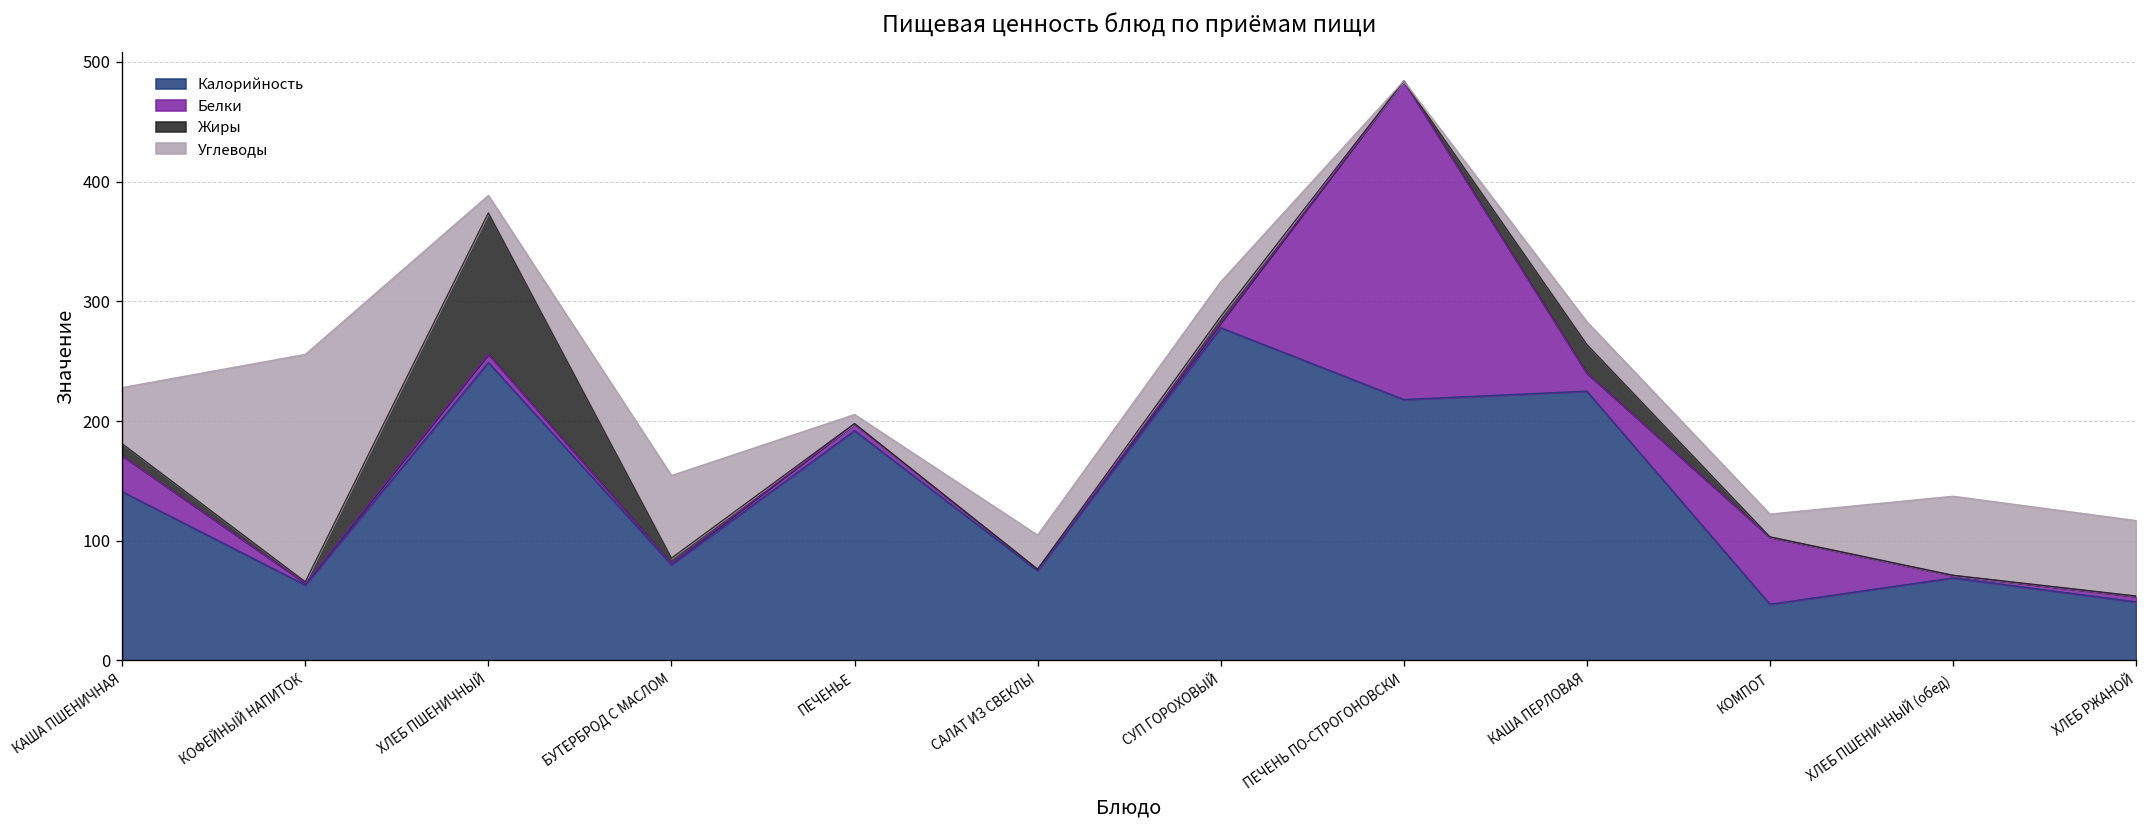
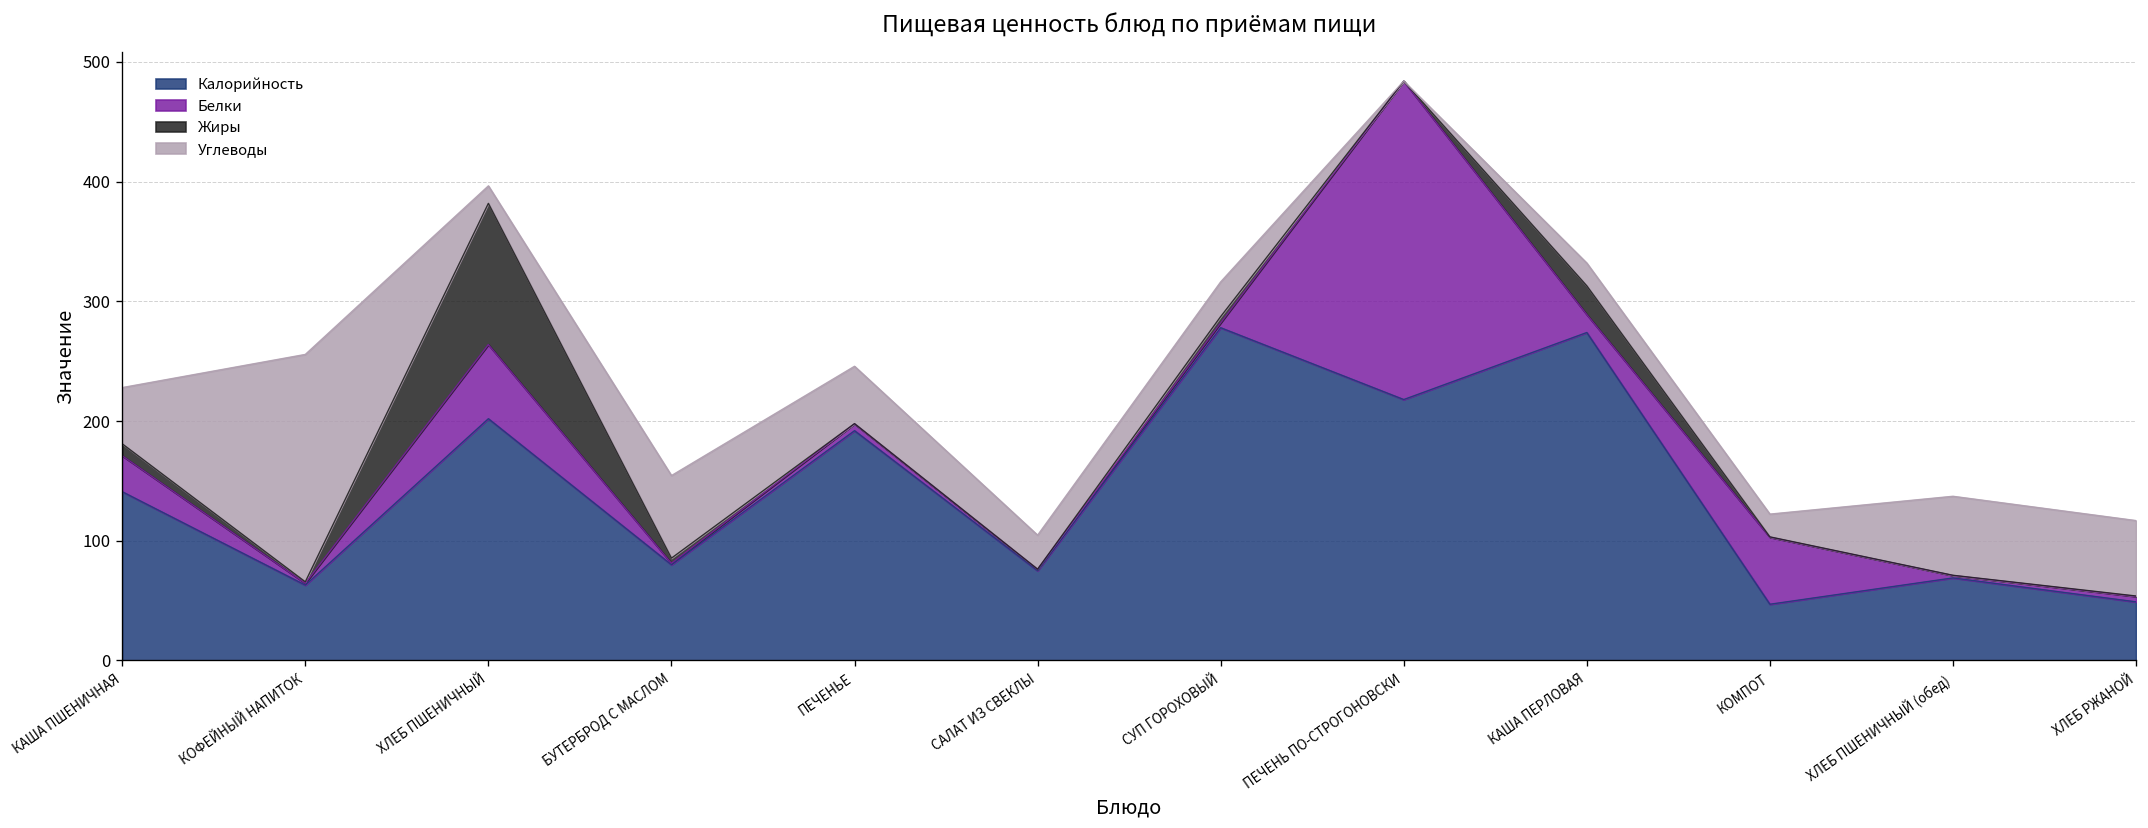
Калорийность, ХЛЕБ ПШЕНИЧНЫЙ: 250 -> 200
Белки, ХЛЕБ ПШЕНИЧНЫЙ: 10 -> 60
Углеводы, ПЕЧЕНЬЕ: 10 -> 50
Калорийность, КАША ПЕРЛОВАЯ: 230 -> 270
